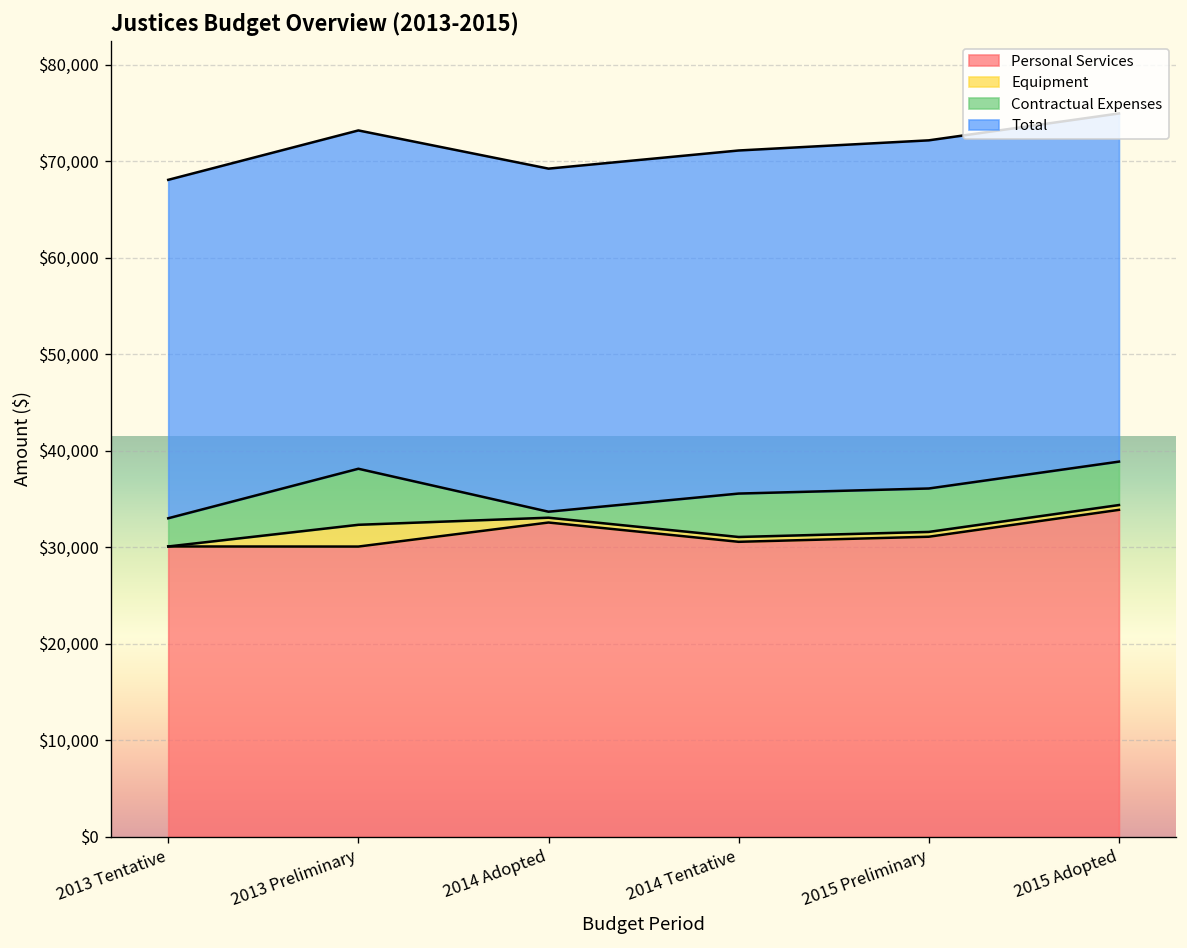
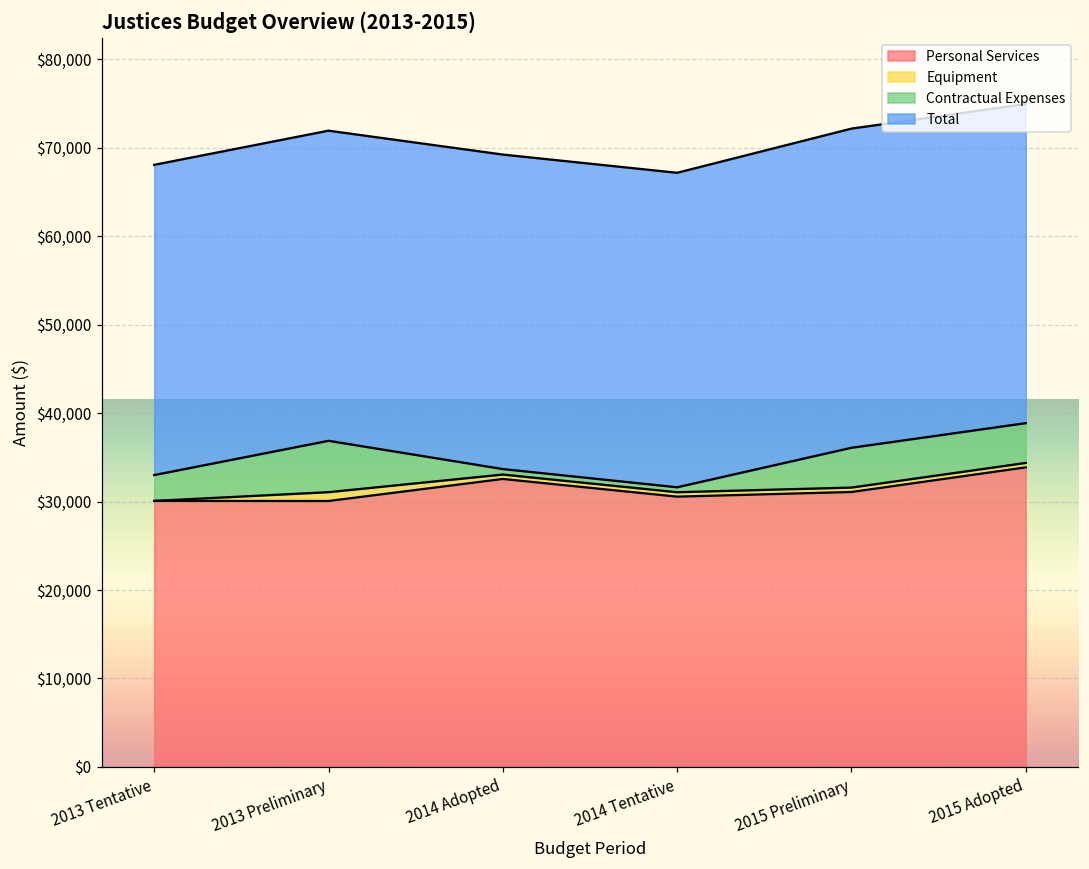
Equipment, 2013 Preliminary: $2,000 -> $1,000
Contractual Expenses, 2014 Tentative: $5,000 -> $1,000
